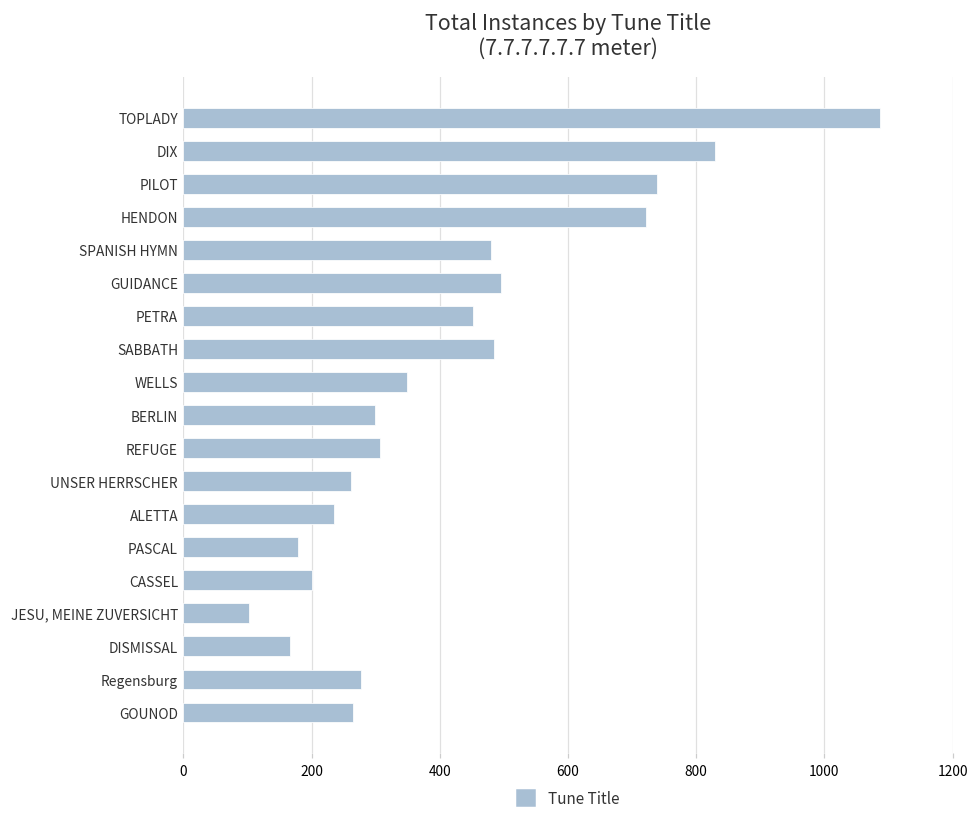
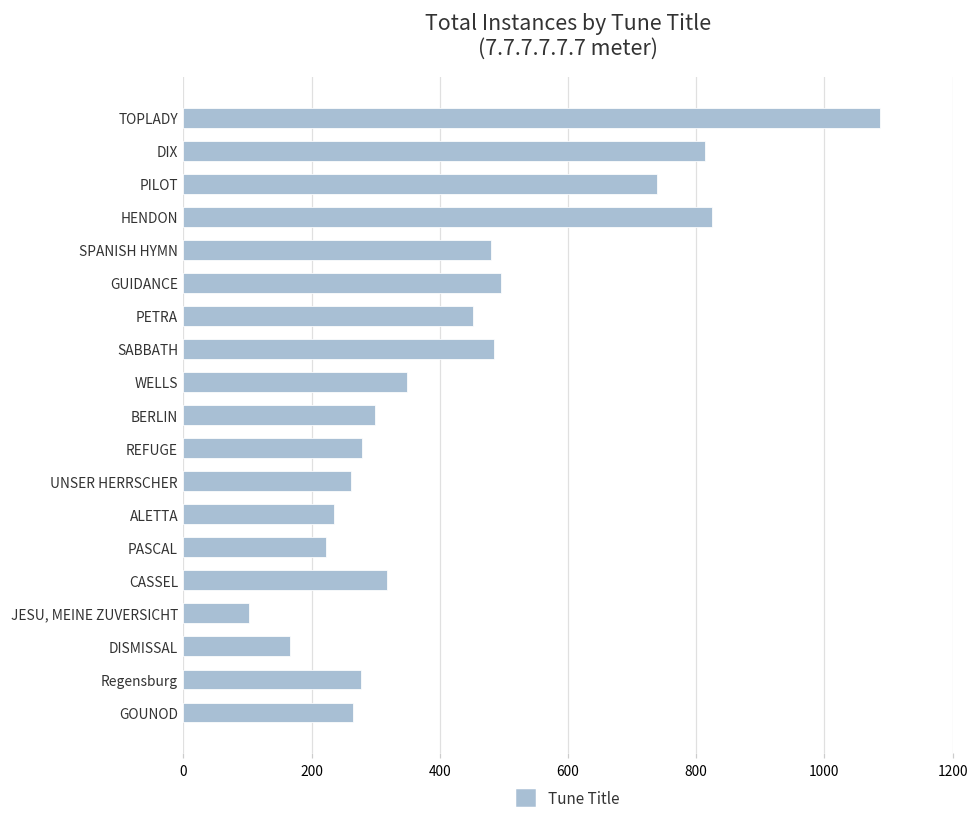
DIX: 830 -> 810
HENDON: 720 -> 830
REFUGE: 310 -> 280
PASCAL: 180 -> 220
CASSEL: 200 -> 320
